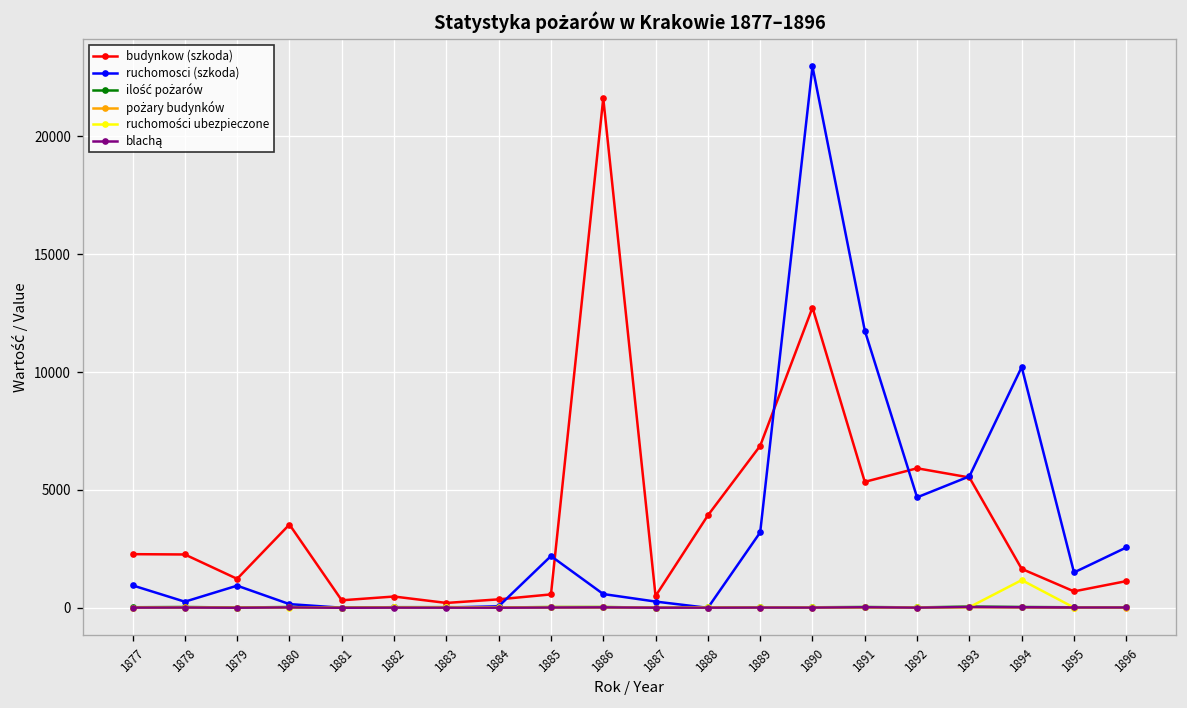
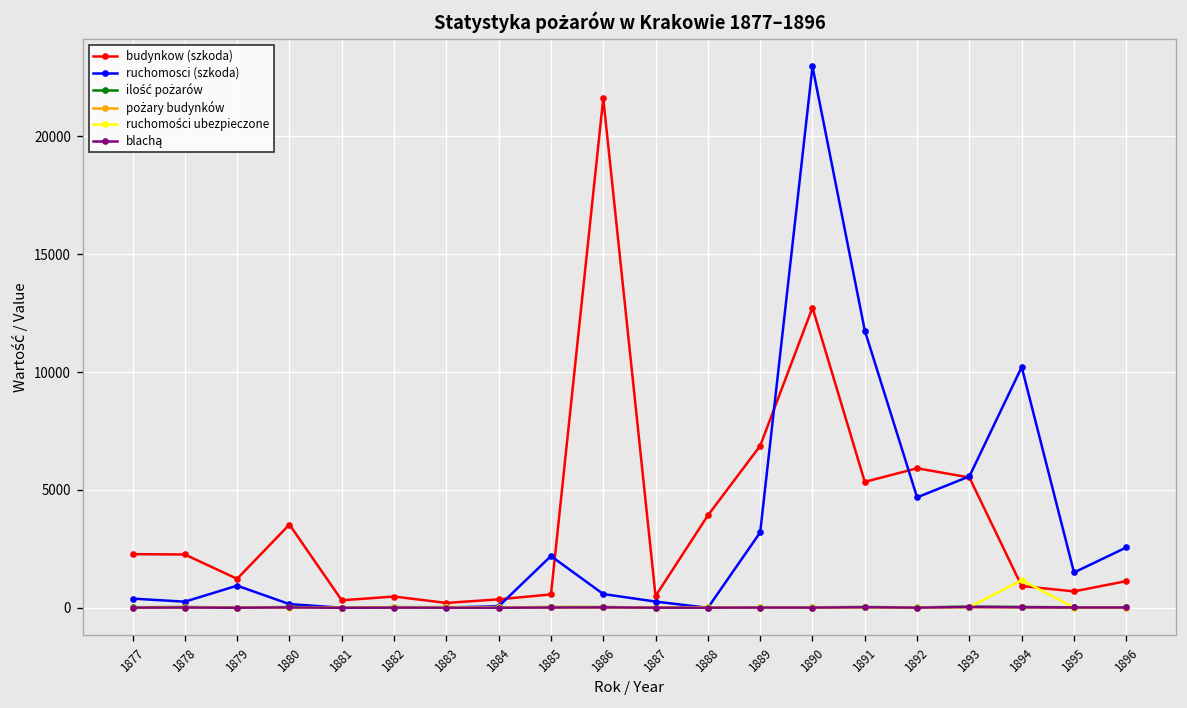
ruchomosci (szkoda), 1877: 1000 -> 400
budynkow (szkoda), 1894: 1700 -> 900
